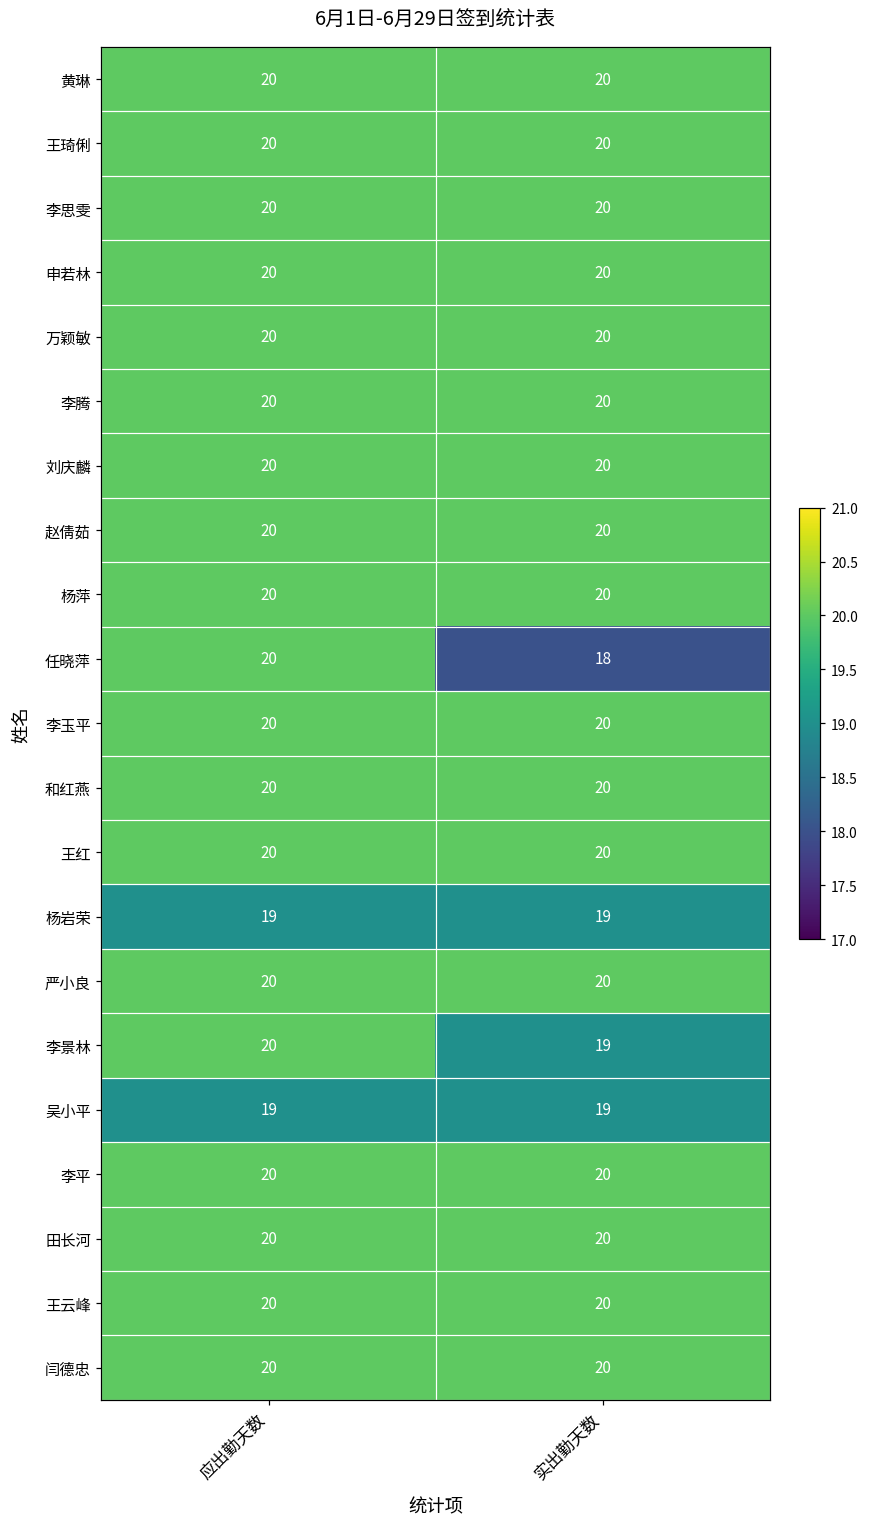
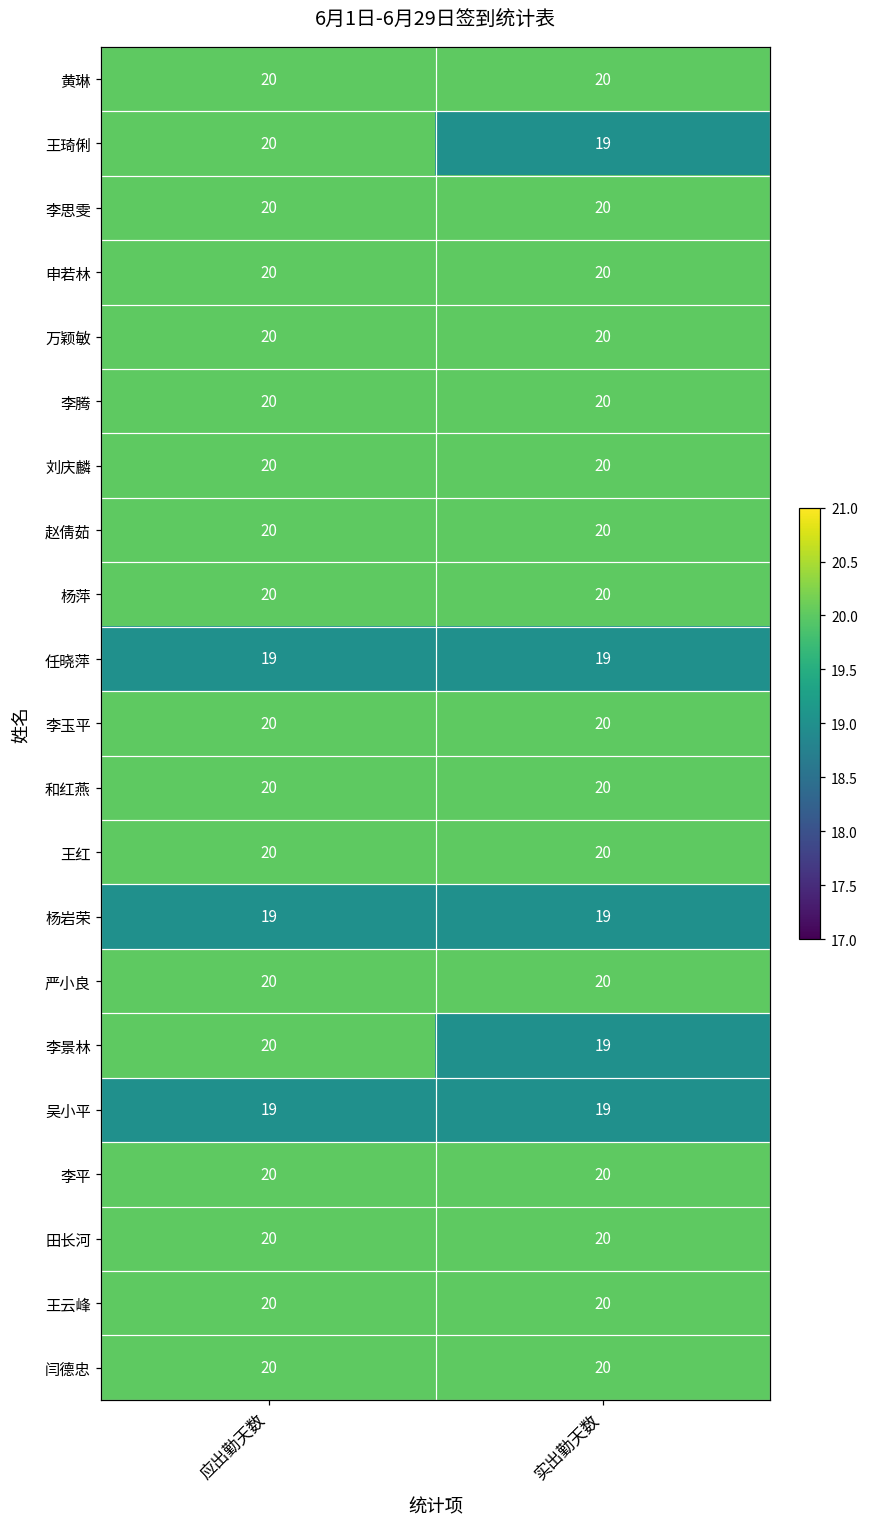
王琦俐, 实出勤天数: 20 -> 19
任晓萍, 应出勤天数: 20 -> 19
任晓萍, 实出勤天数: 18 -> 19
